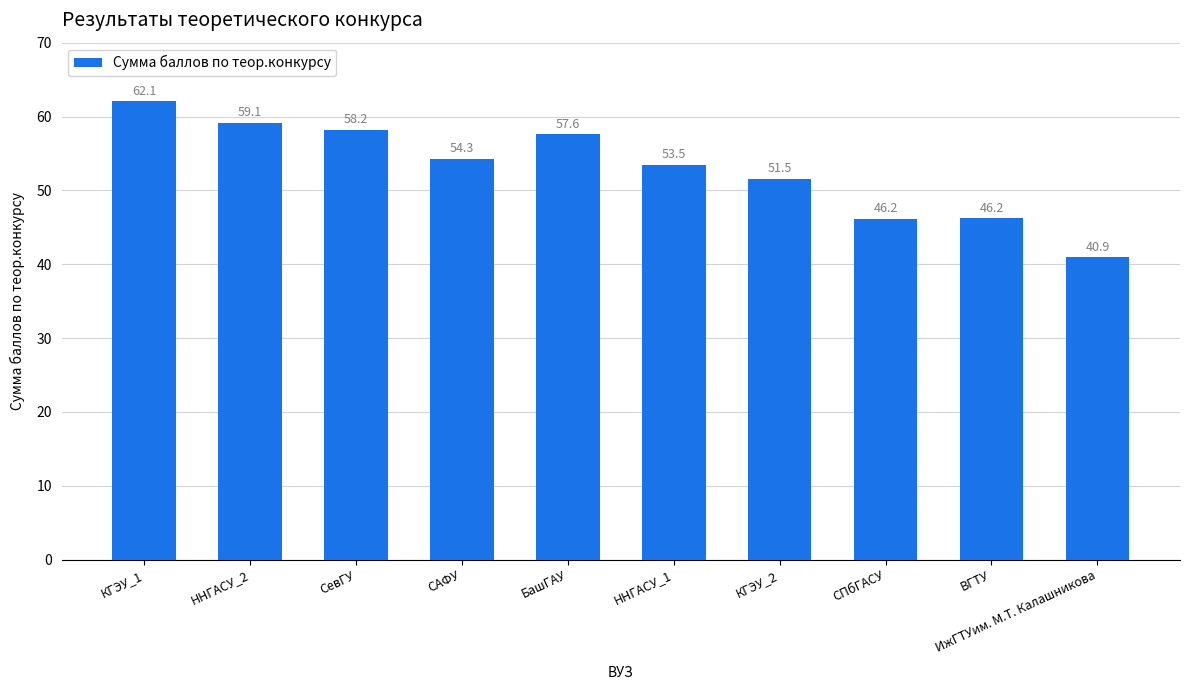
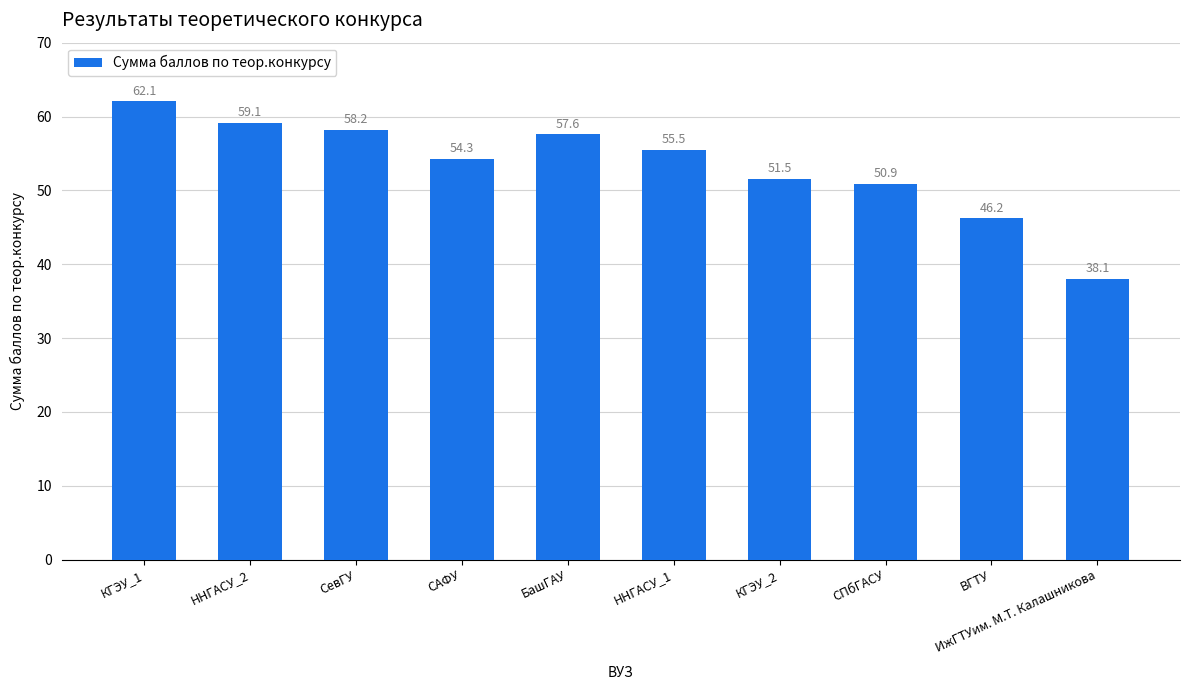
ННГАСУ_1: 53.5 -> 55.5
СПбГАСУ: 46.2 -> 50.9
ИжГТУим. М.Т. Калашникова: 40.9 -> 38.1
